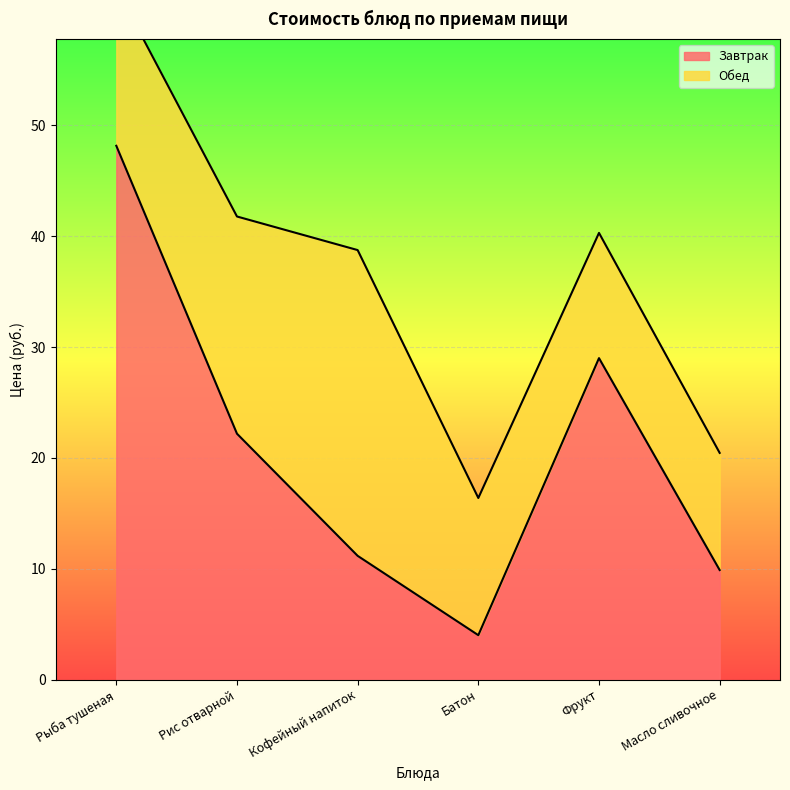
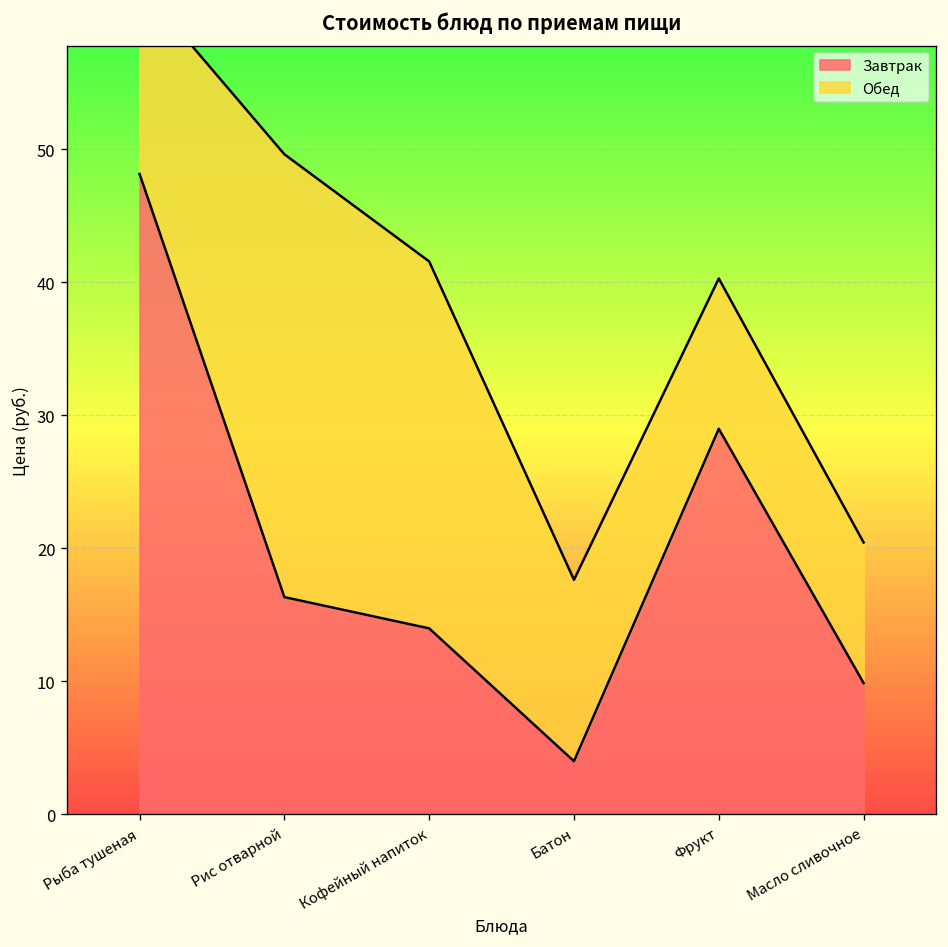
Завтрак, Рис отварной: 22.2 -> 16.3
Обед, Рис отварной: 19.6 -> 33.3
Завтрак, Кофейный напиток: 11.2 -> 14.0
Обед, Батон: 12.4 -> 13.6
